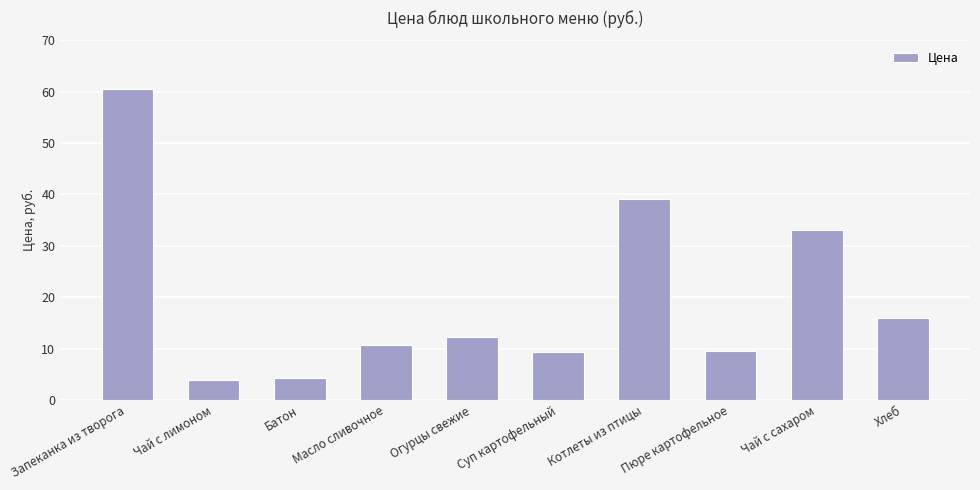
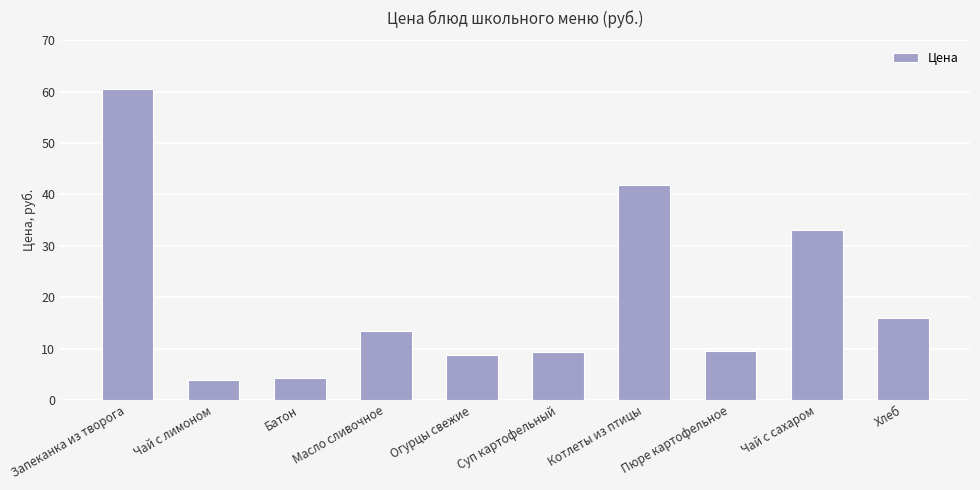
Масло сливочное: 11 -> 13
Огурцы свежие: 12 -> 9
Котлеты из птицы: 39 -> 42
